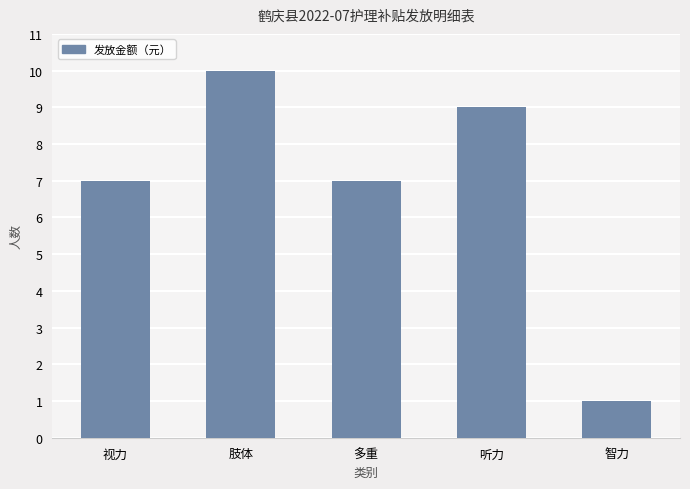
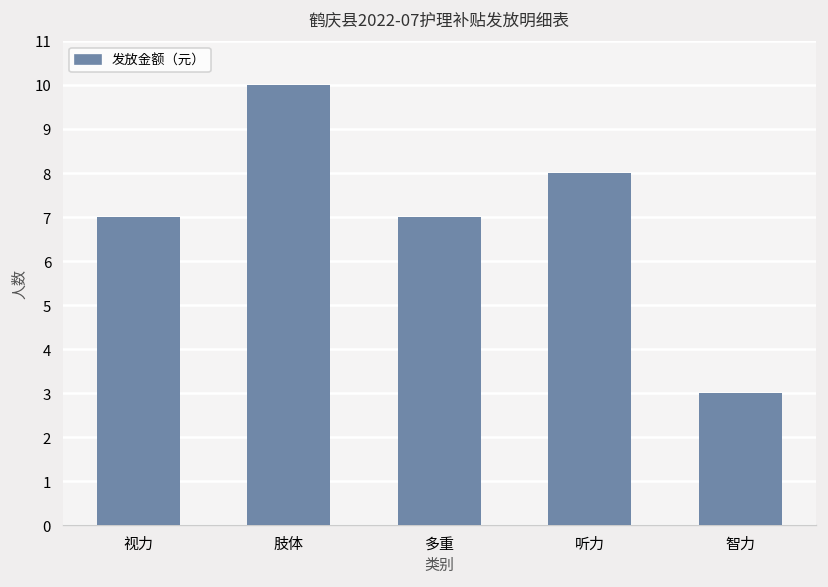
听力: 9 -> 8
智力: 1 -> 3
